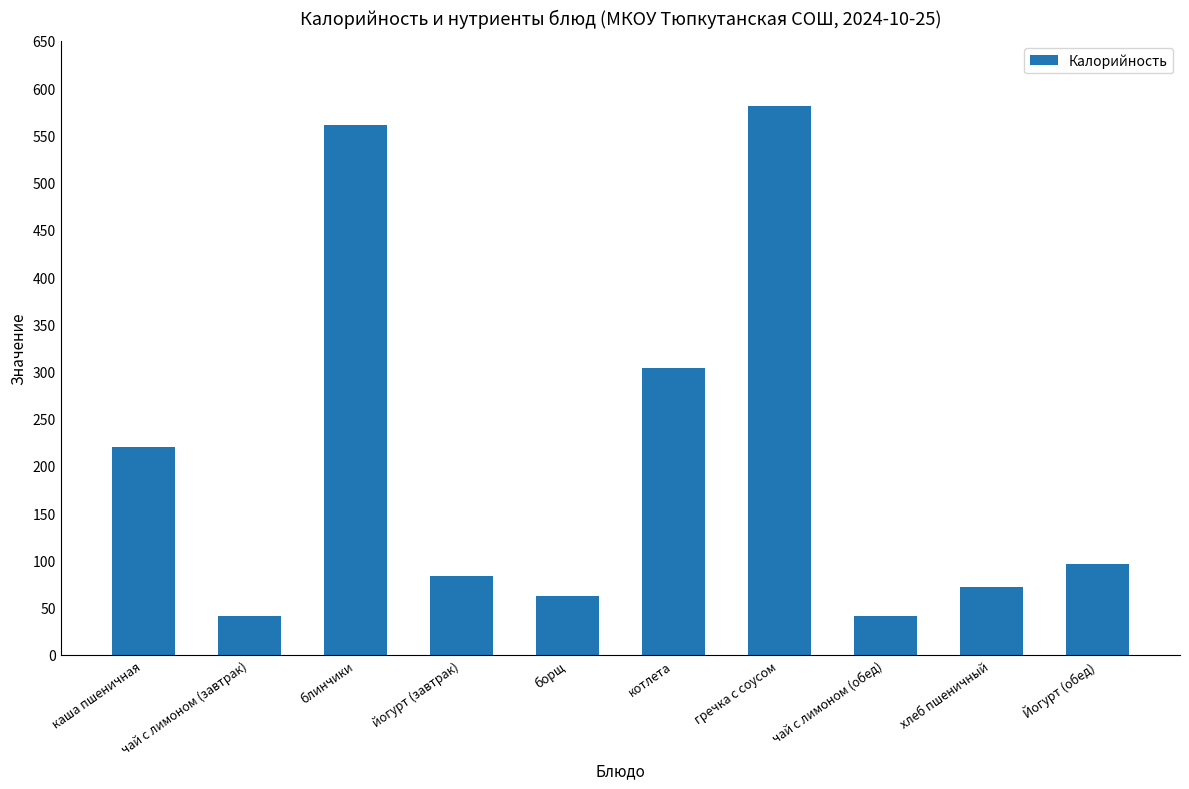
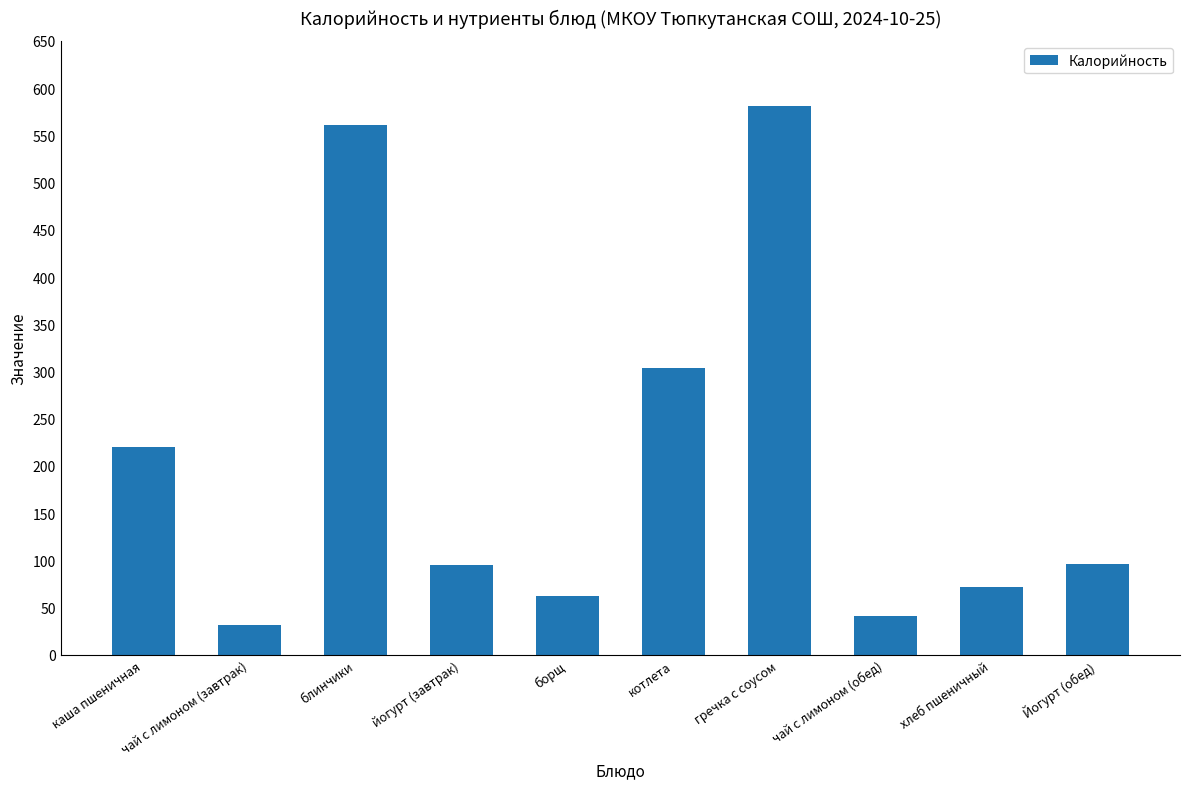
чай с лимоном (завтрак): 40 -> 30
йогурт (завтрак): 80 -> 100
